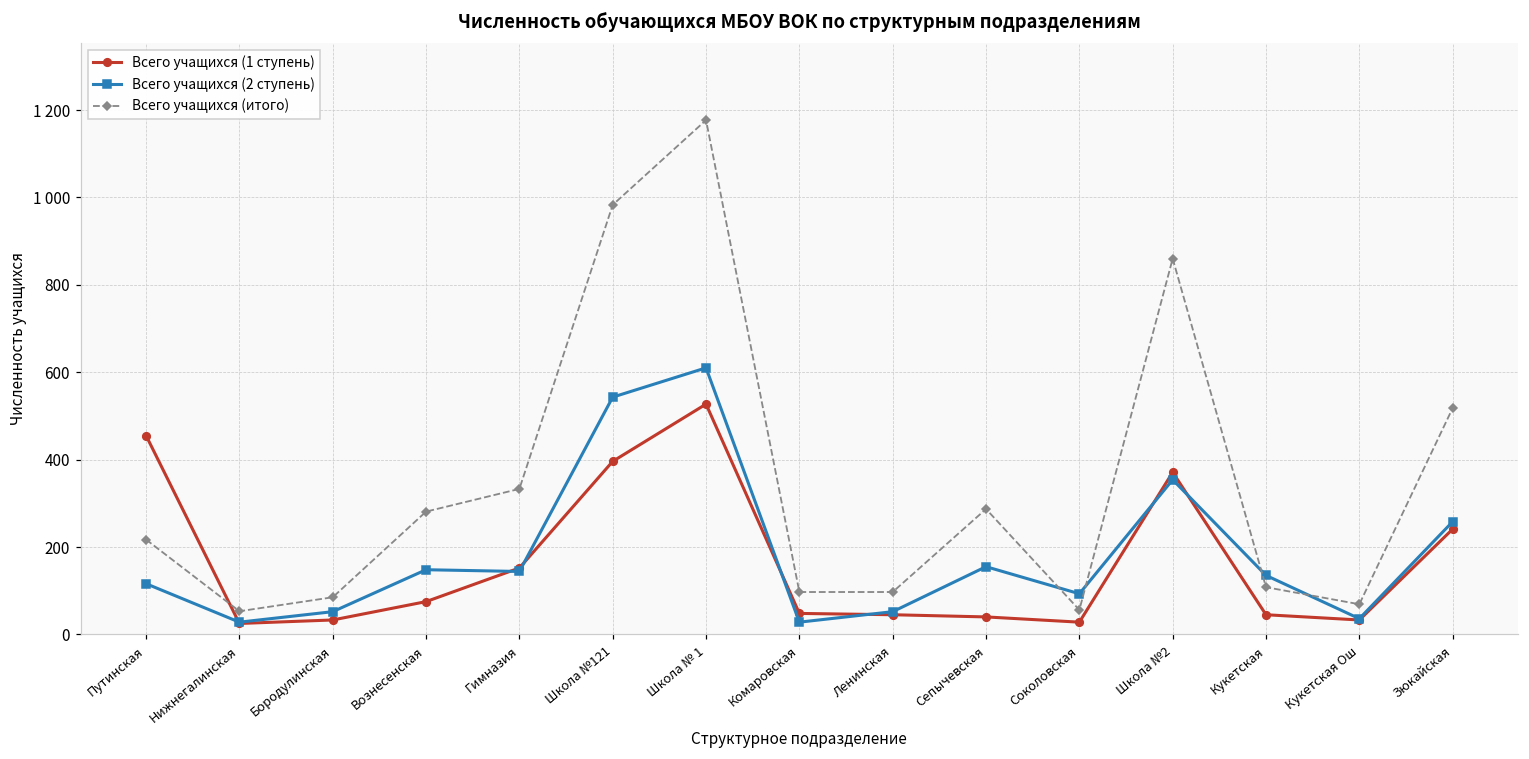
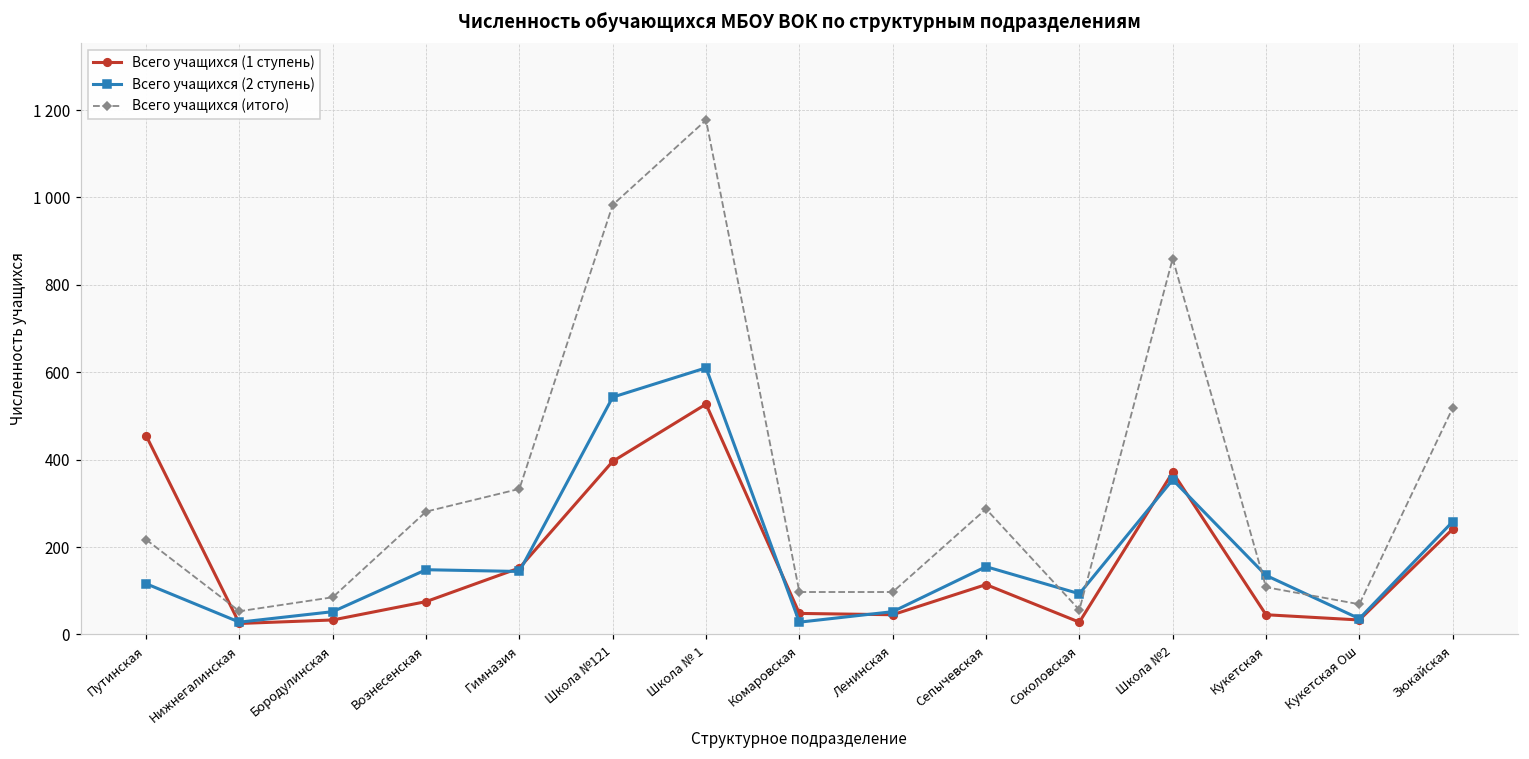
Всего учащихся (1 ступень), Сепычевская: 40 -> 110
